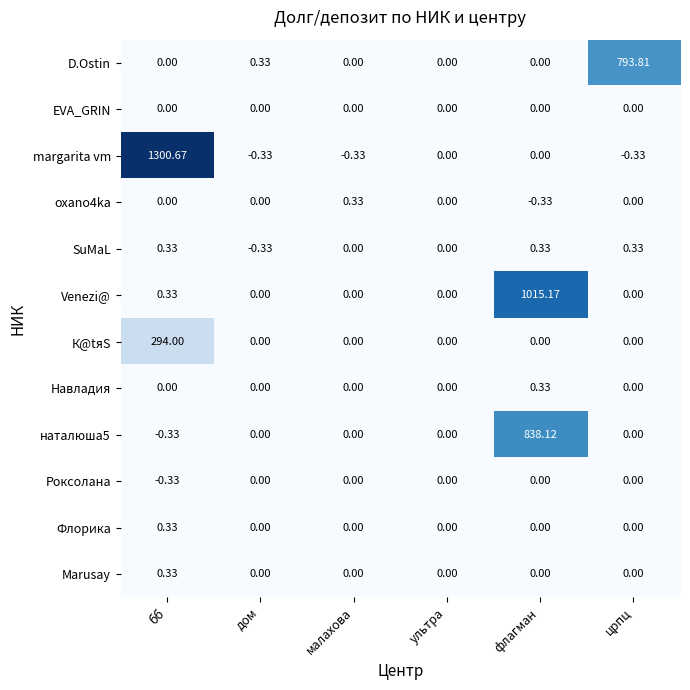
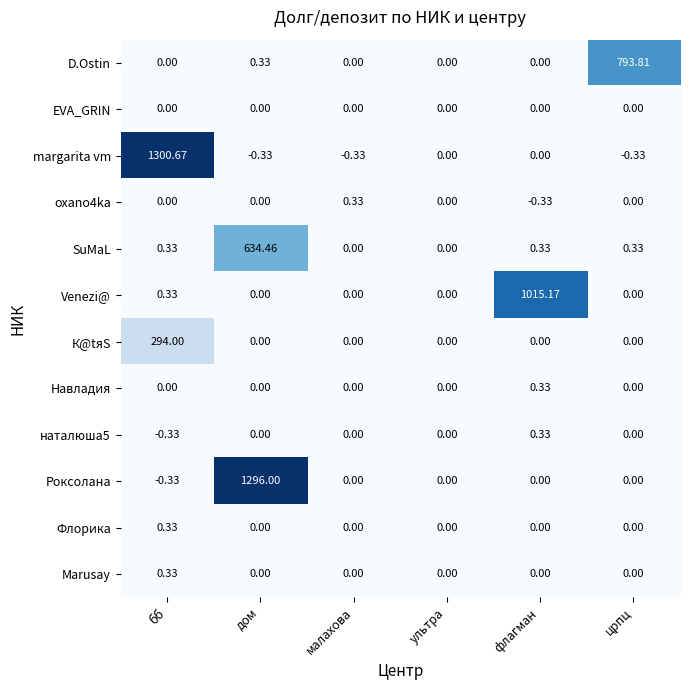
SuMaL, дом: -0.33 -> 634.46
наталюша5, флагман: 838.12 -> 0.33
Роксолана, дом: 0.00 -> 1296.00
